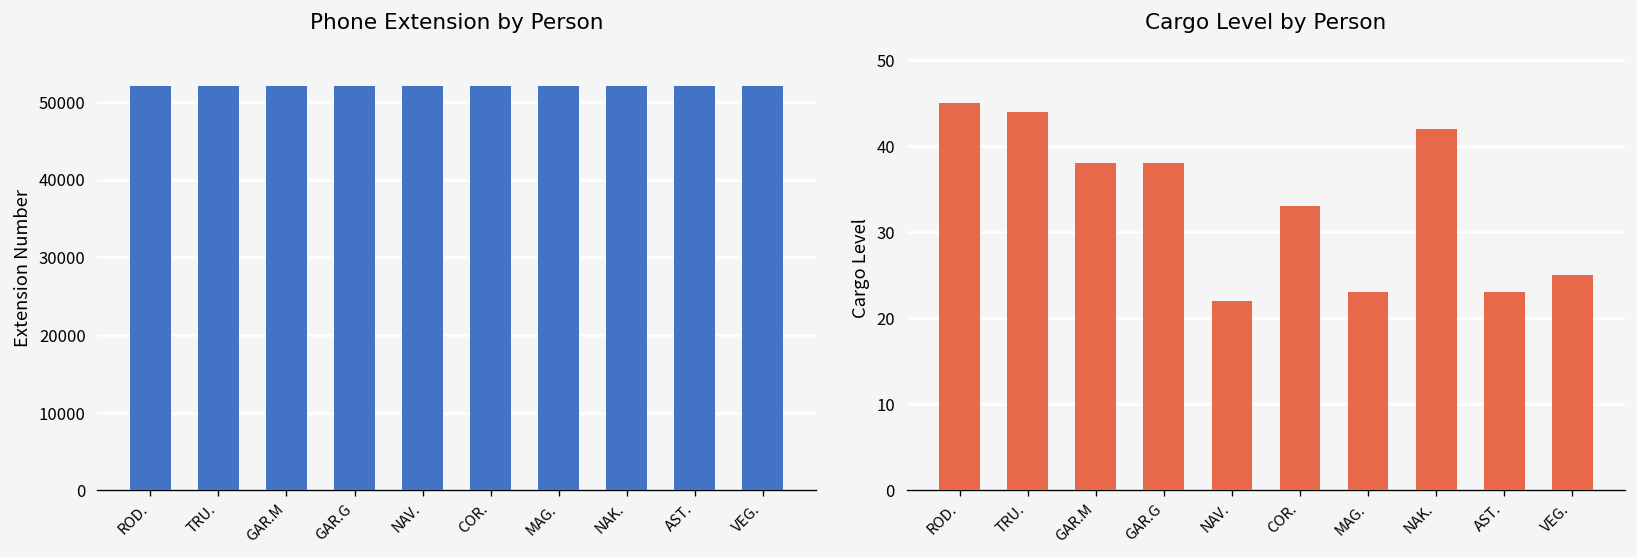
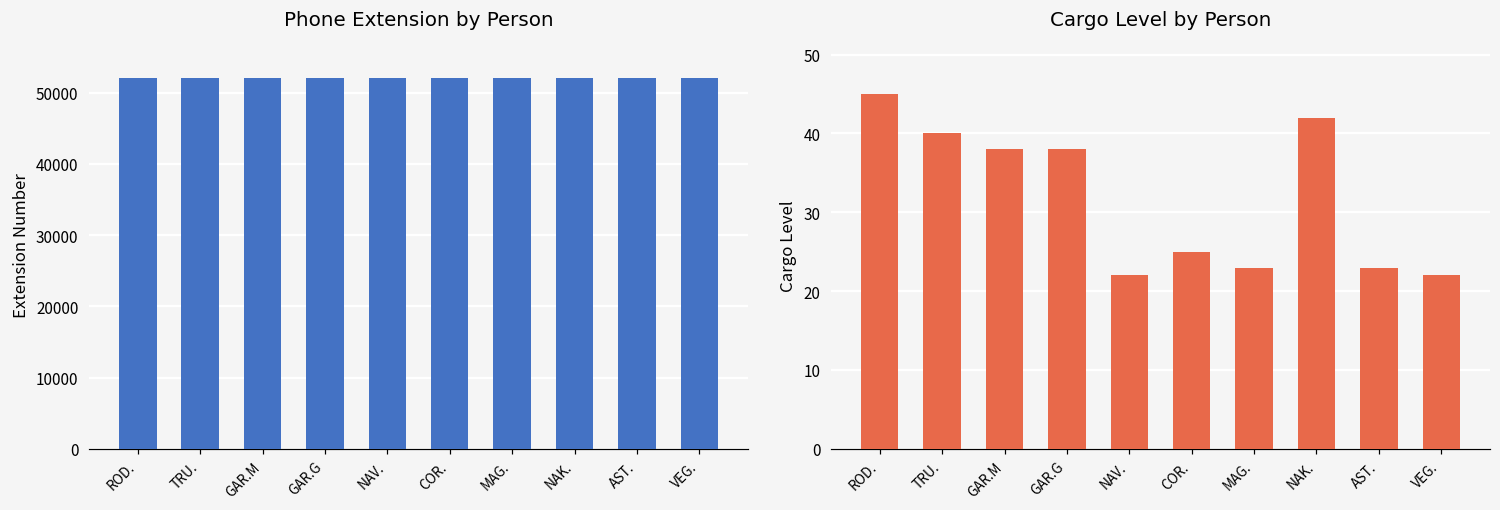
Cargo Level by Person, TRU.: 44 -> 40
Cargo Level by Person, COR.: 33 -> 25
Cargo Level by Person, VEG.: 25 -> 22
